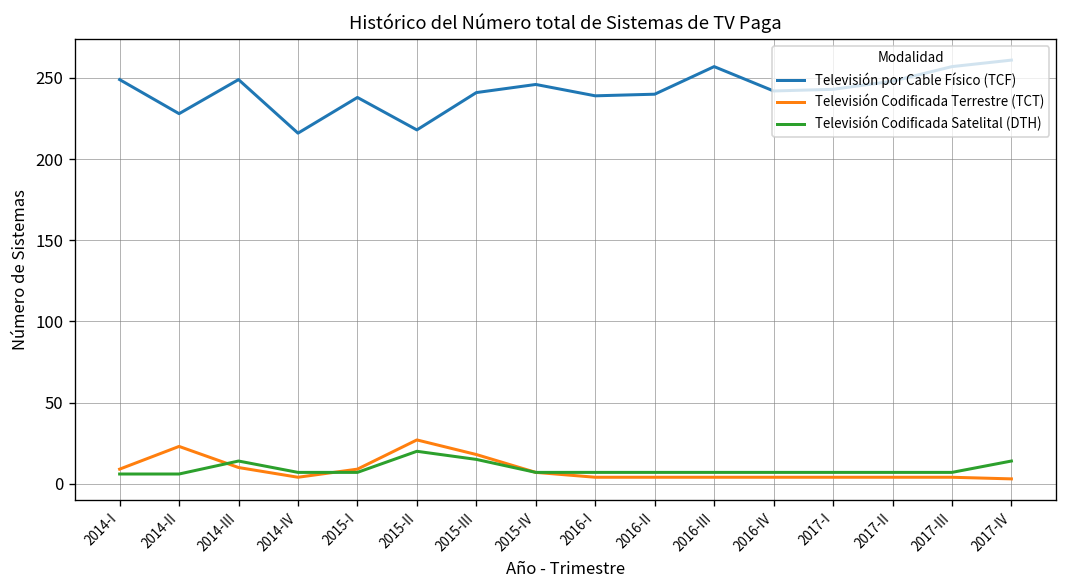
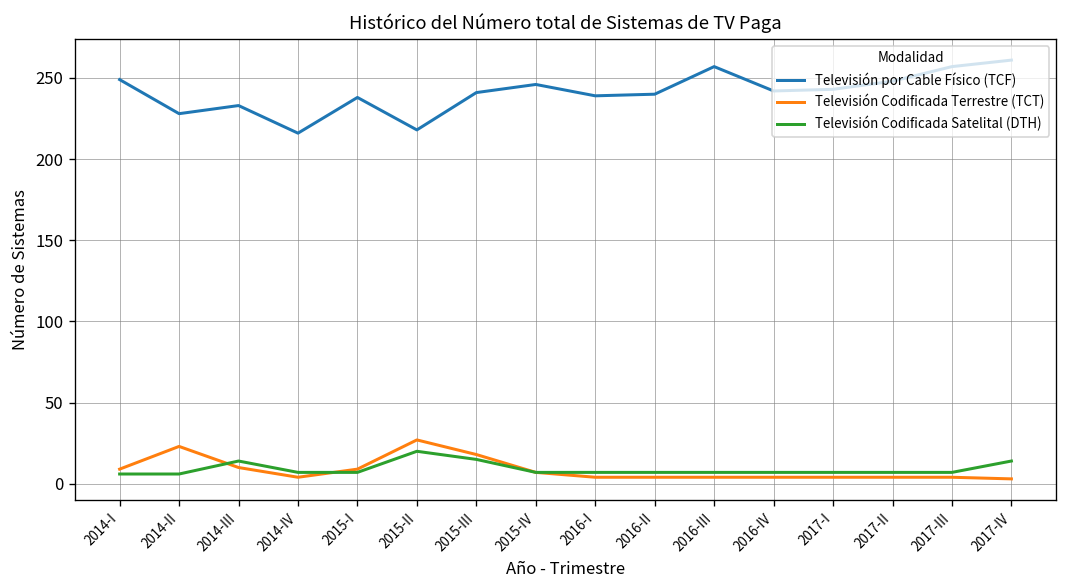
Televisión por Cable Físico (TCF), 2014-III: 249 -> 233
